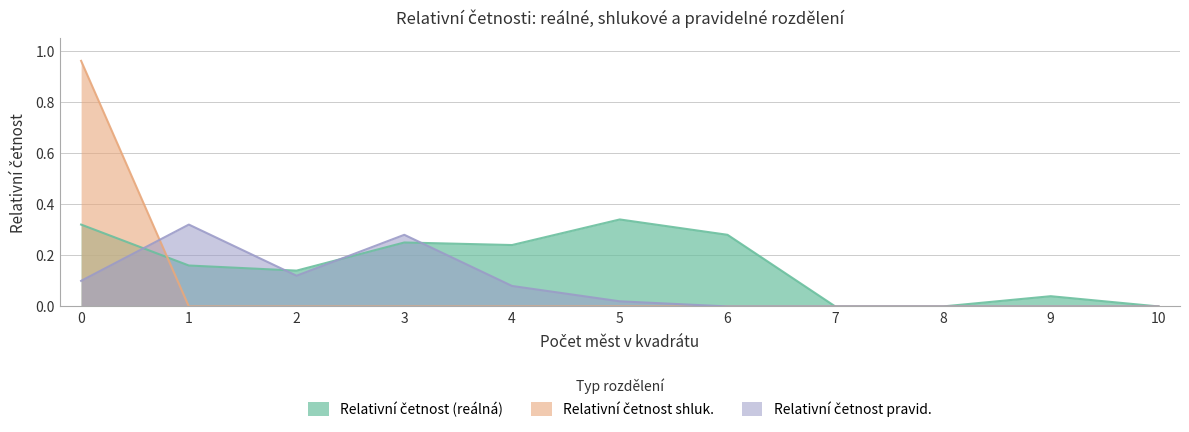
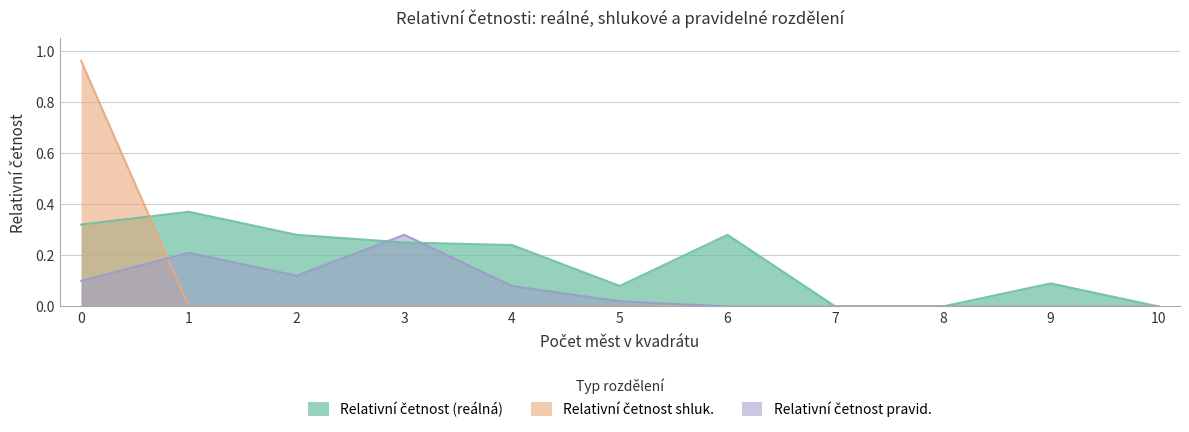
Relativní četnost (reálná), 1: 0.16 -> 0.37
Relativní četnost pravid., 1: 0.32 -> 0.21
Relativní četnost (reálná), 2: 0.14 -> 0.28
Relativní četnost (reálná), 5: 0.34 -> 0.08
Relativní četnost (reálná), 9: 0.04 -> 0.09
